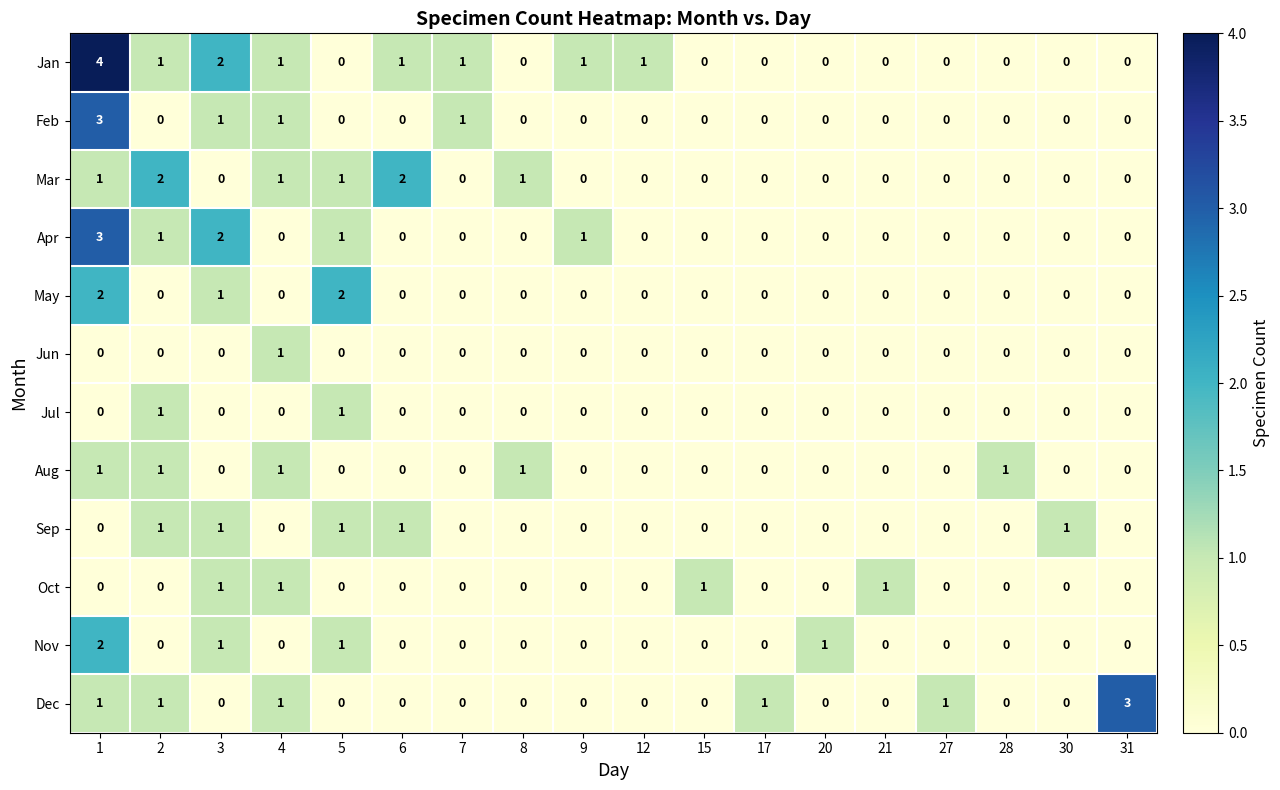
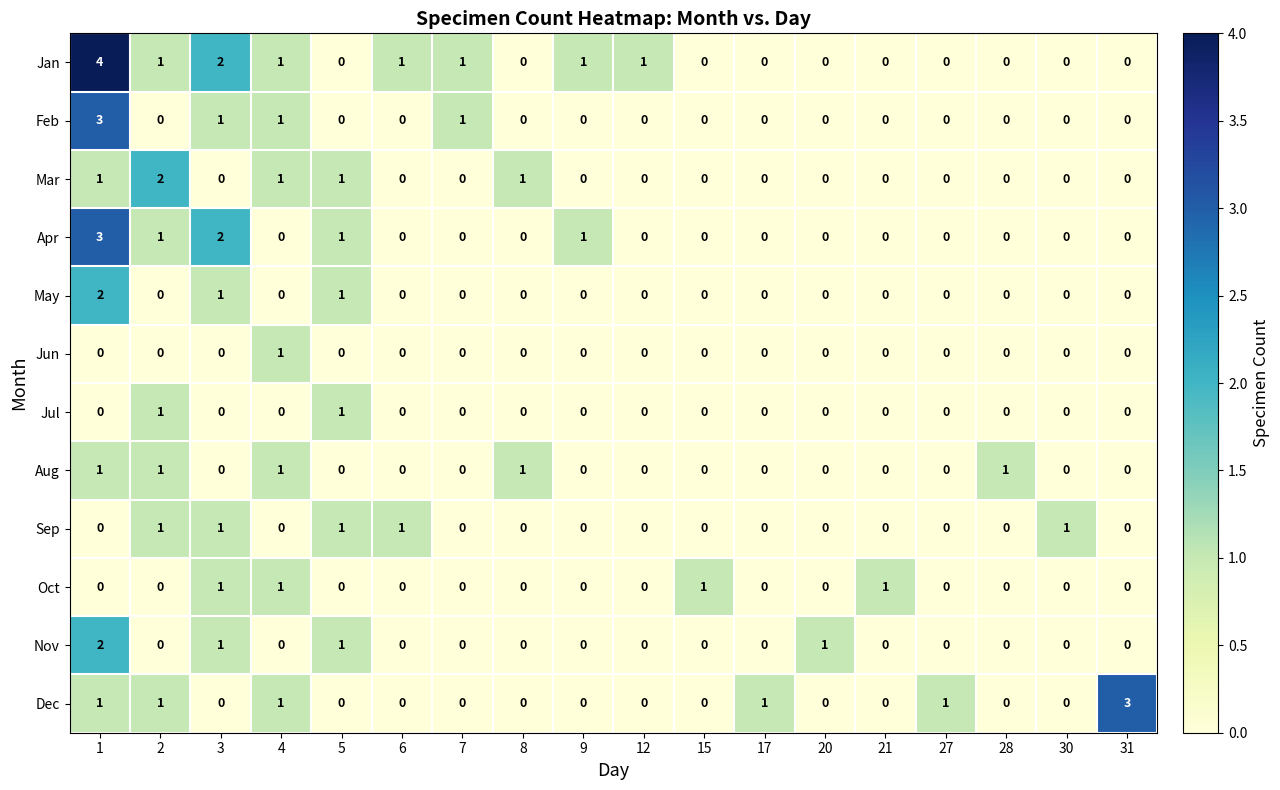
Mar, 6: 2 -> 0
May, 5: 2 -> 1
